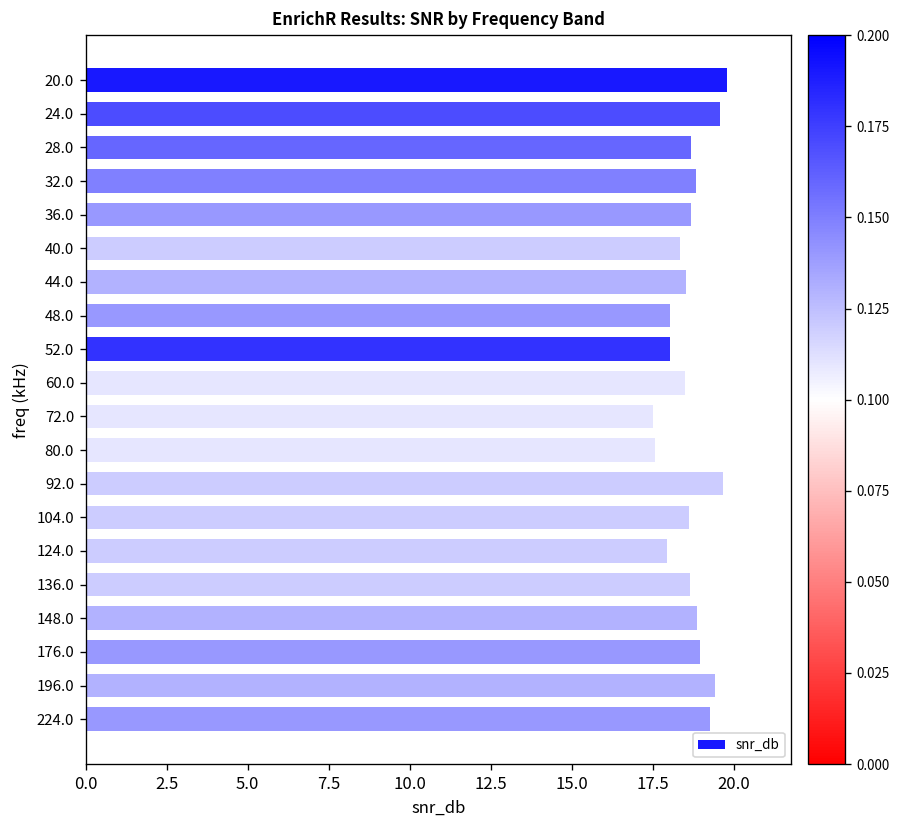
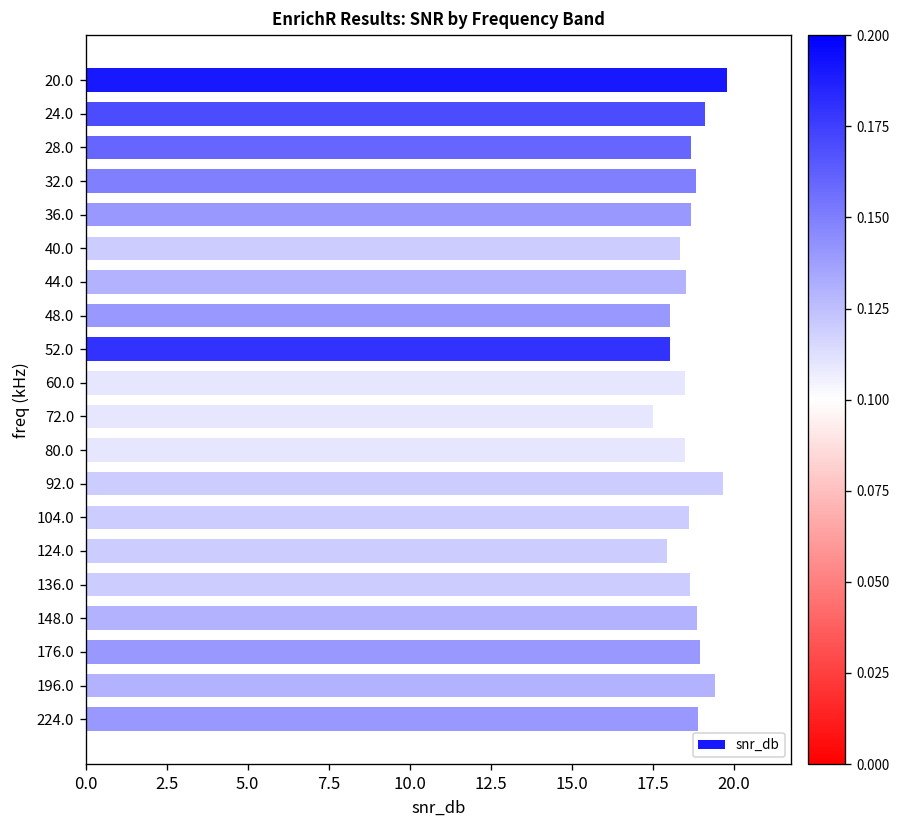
24.0: 19.6 -> 19.1
80.0: 17.6 -> 18.5
224.0: 19.3 -> 18.9
